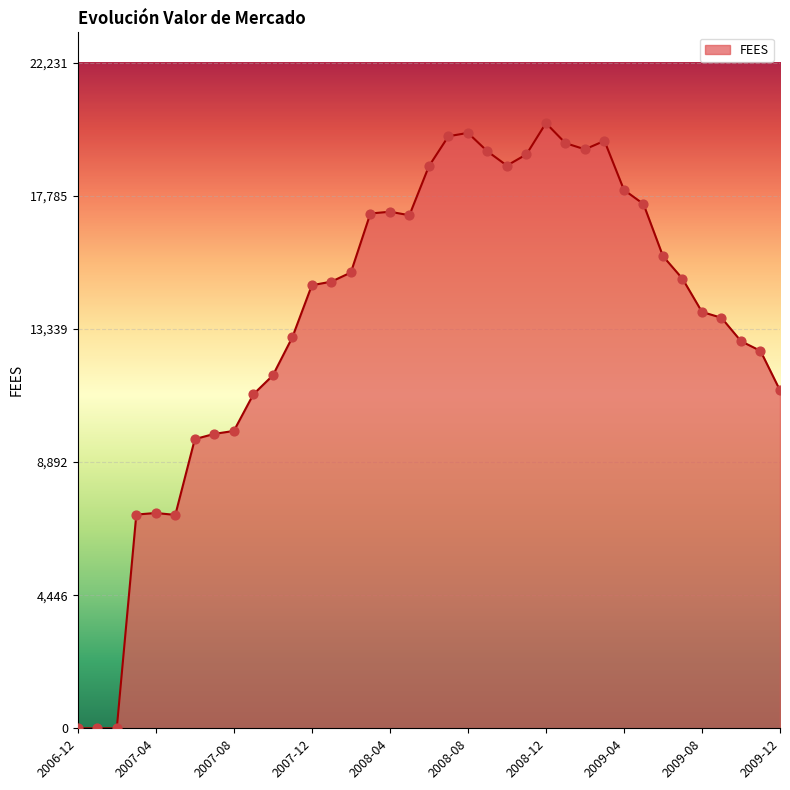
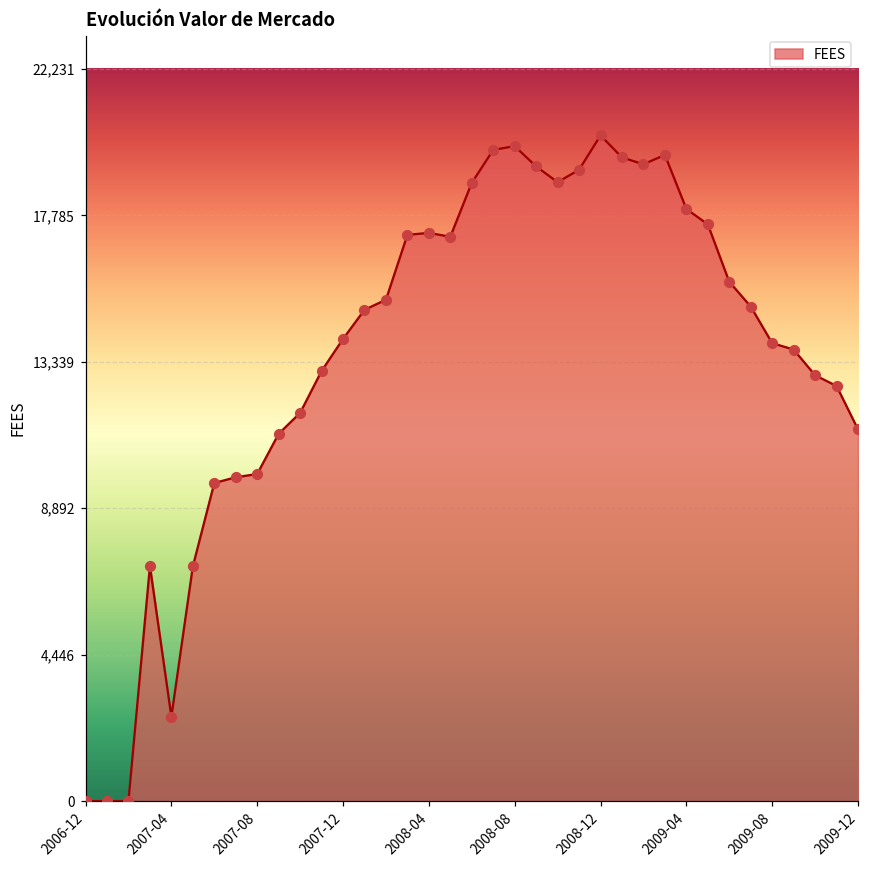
2007-04: 7,200 -> 2,600
2007-12: 14,800 -> 14,000
